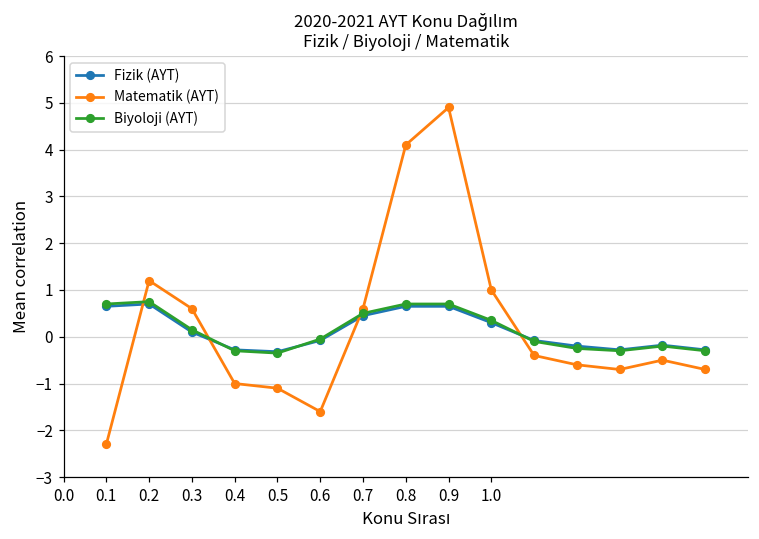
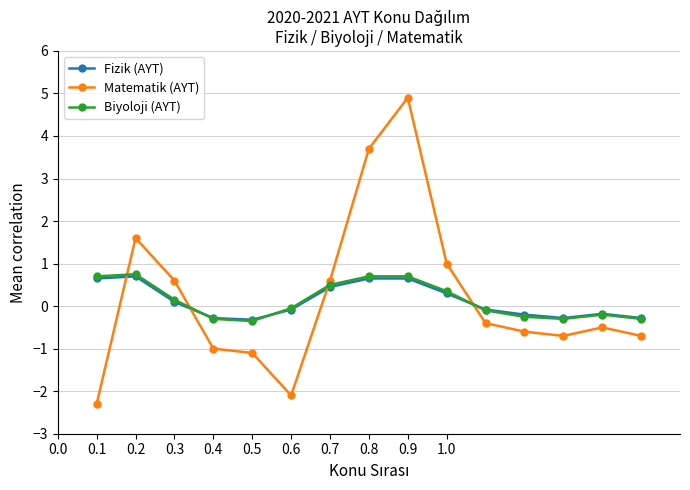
Matematik (AYT), 0.2: 1.2 -> 1.6
Matematik (AYT), 0.6: -1.6 -> -2.1
Matematik (AYT), 0.8: 4.1 -> 3.7
